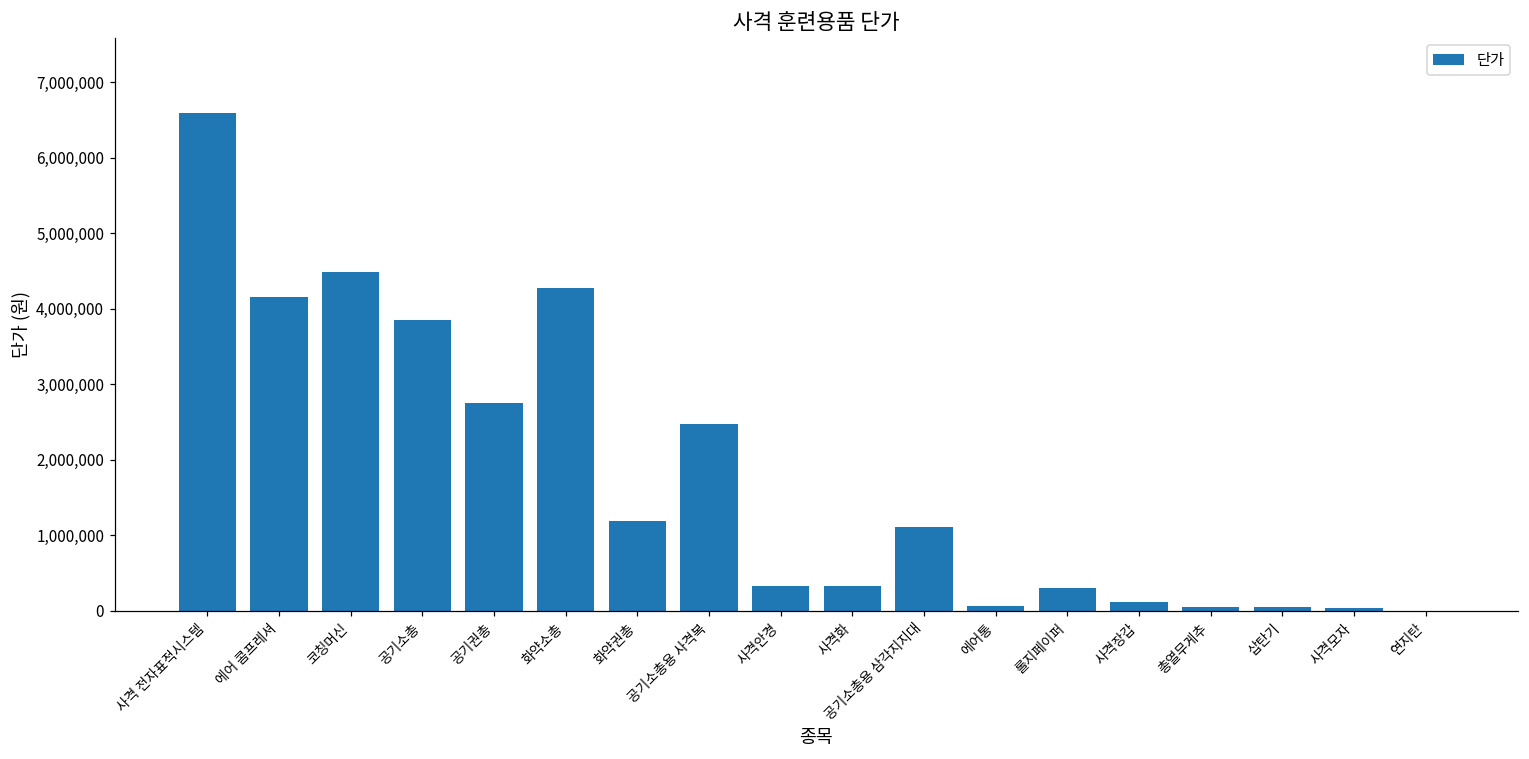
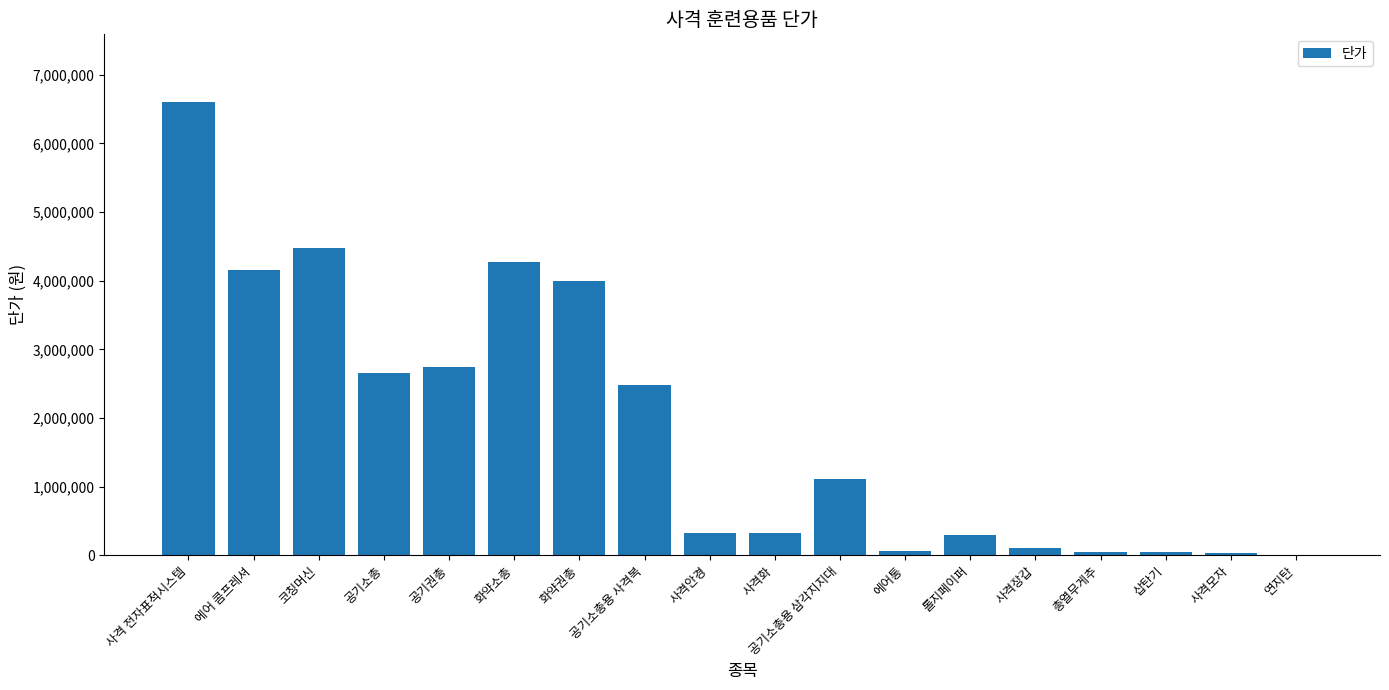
공기소총: 3,900,000 -> 2,700,000
화약권총: 1,200,000 -> 4,000,000
